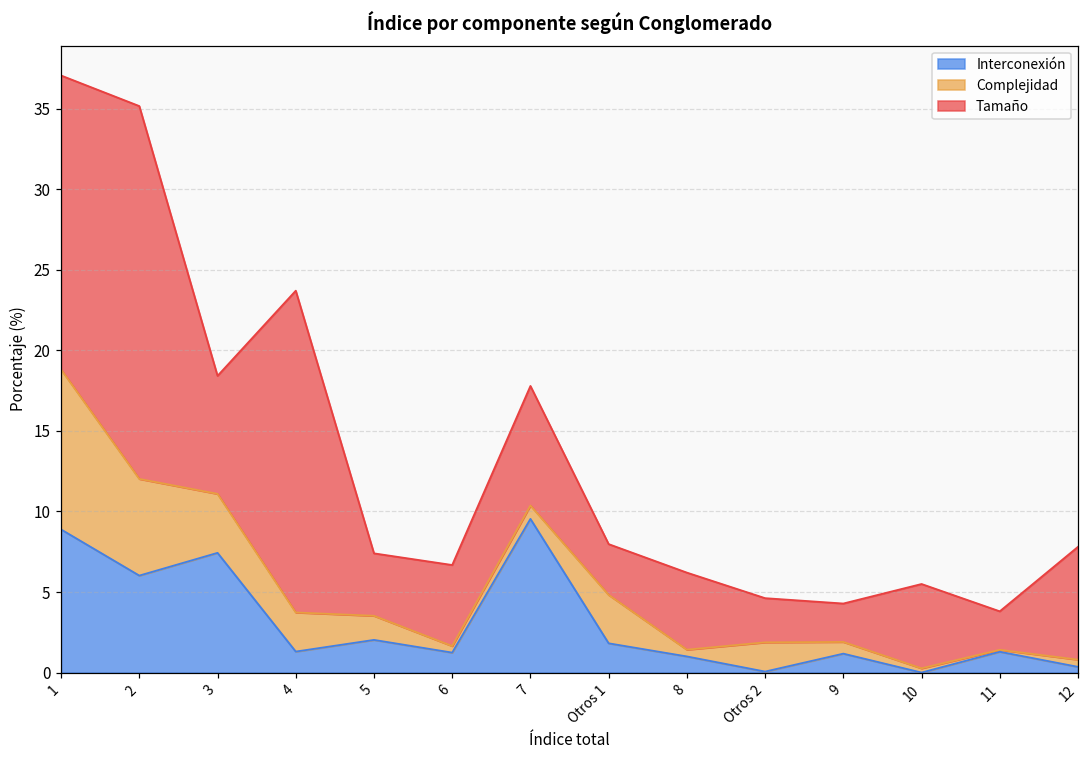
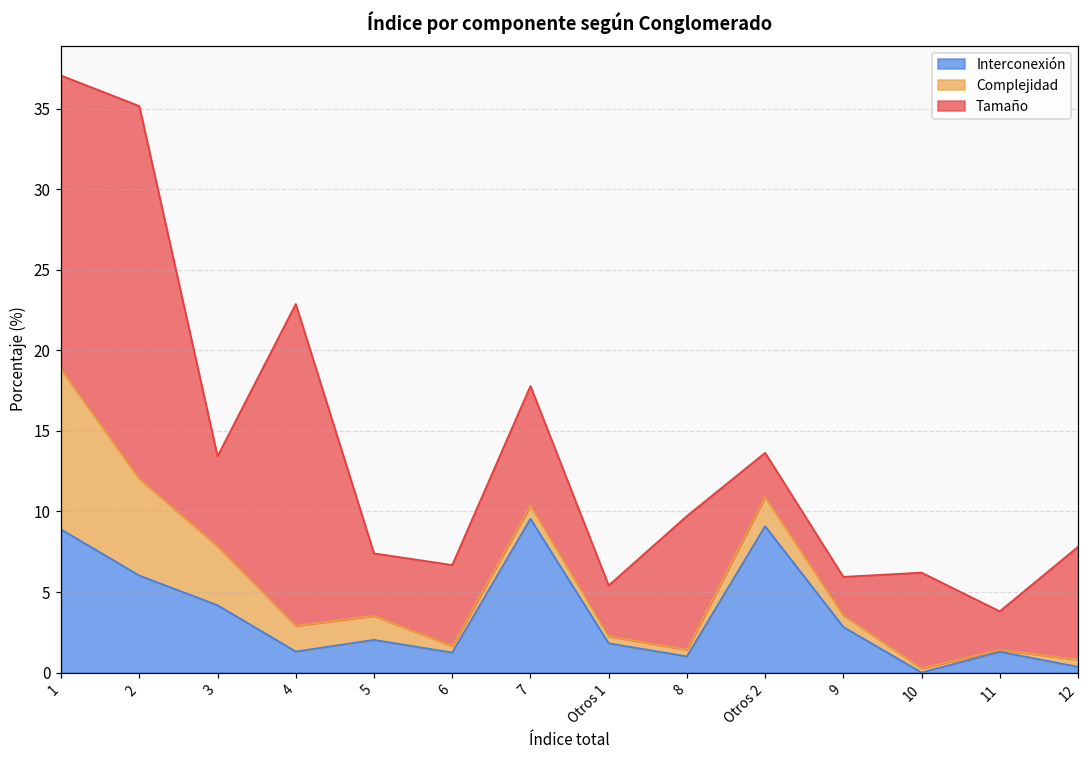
Interconexión, 3: 7.4 -> 4.2
Tamaño, 3: 7.3 -> 5.6
Complejidad, 4: 2.4 -> 1.6
Complejidad, Otros 1: 3.0 -> 0.4
Tamaño, 8: 4.8 -> 8.3
Interconexión, Otros 2: 0.1 -> 9.1
Interconexión, 9: 1.2 -> 2.8
Tamaño, 10: 5.2 -> 5.9
